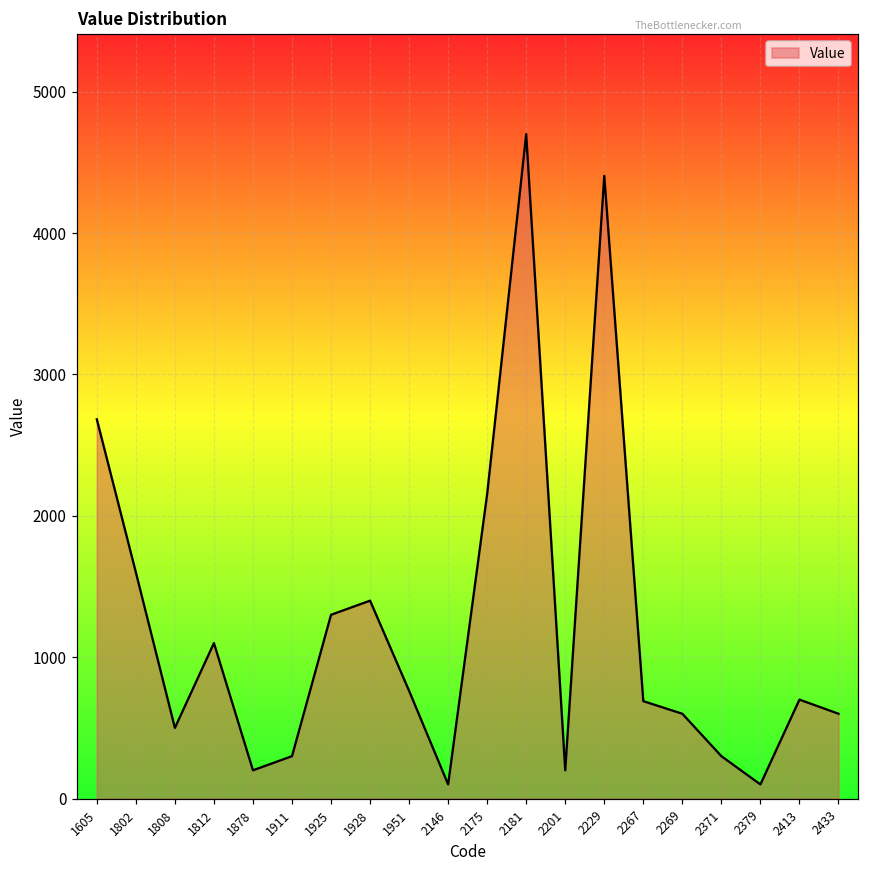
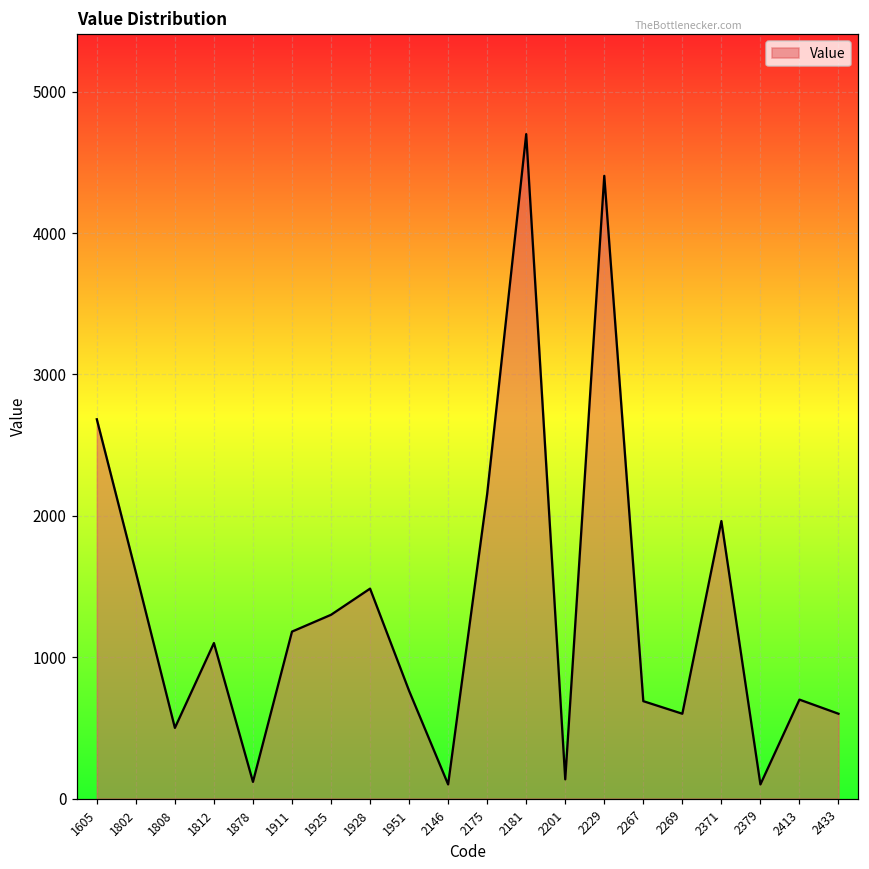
1878: 200 -> 120
1911: 300 -> 1180
1928: 1400 -> 1490
2201: 200 -> 140
2371: 300 -> 1960
